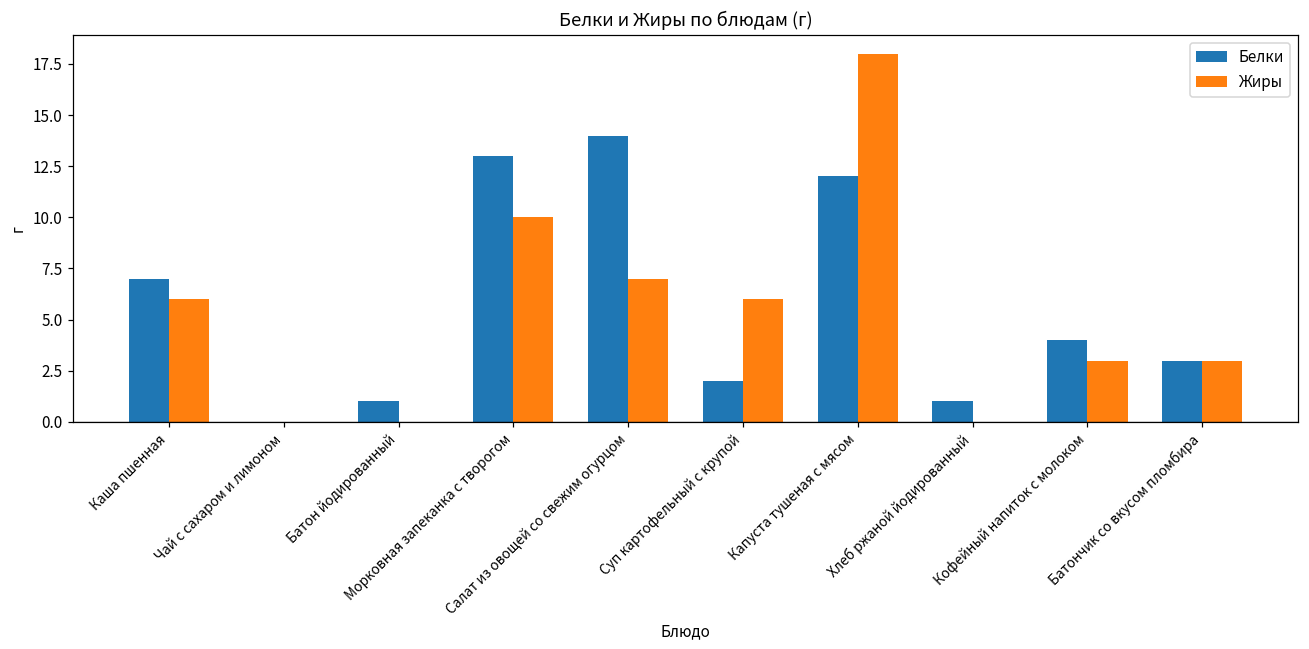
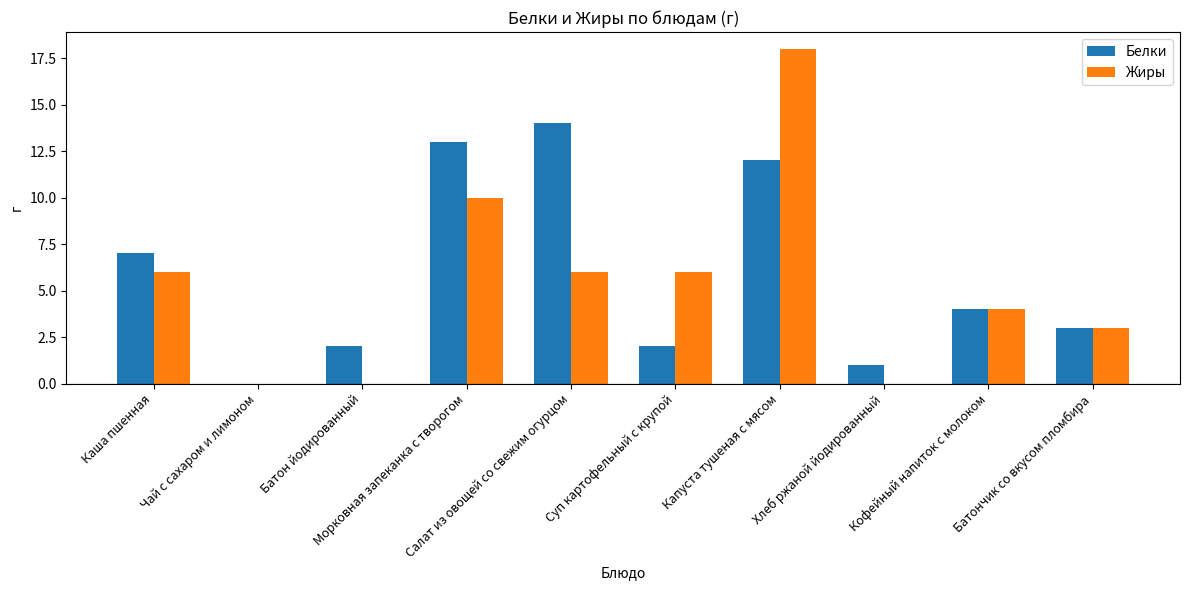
Белки, Батон йодированный: 1 -> 2
Жиры, Салат из овощей со свежим огурцом: 7 -> 6
Жиры, Кофейный напиток с молоком: 3 -> 4
